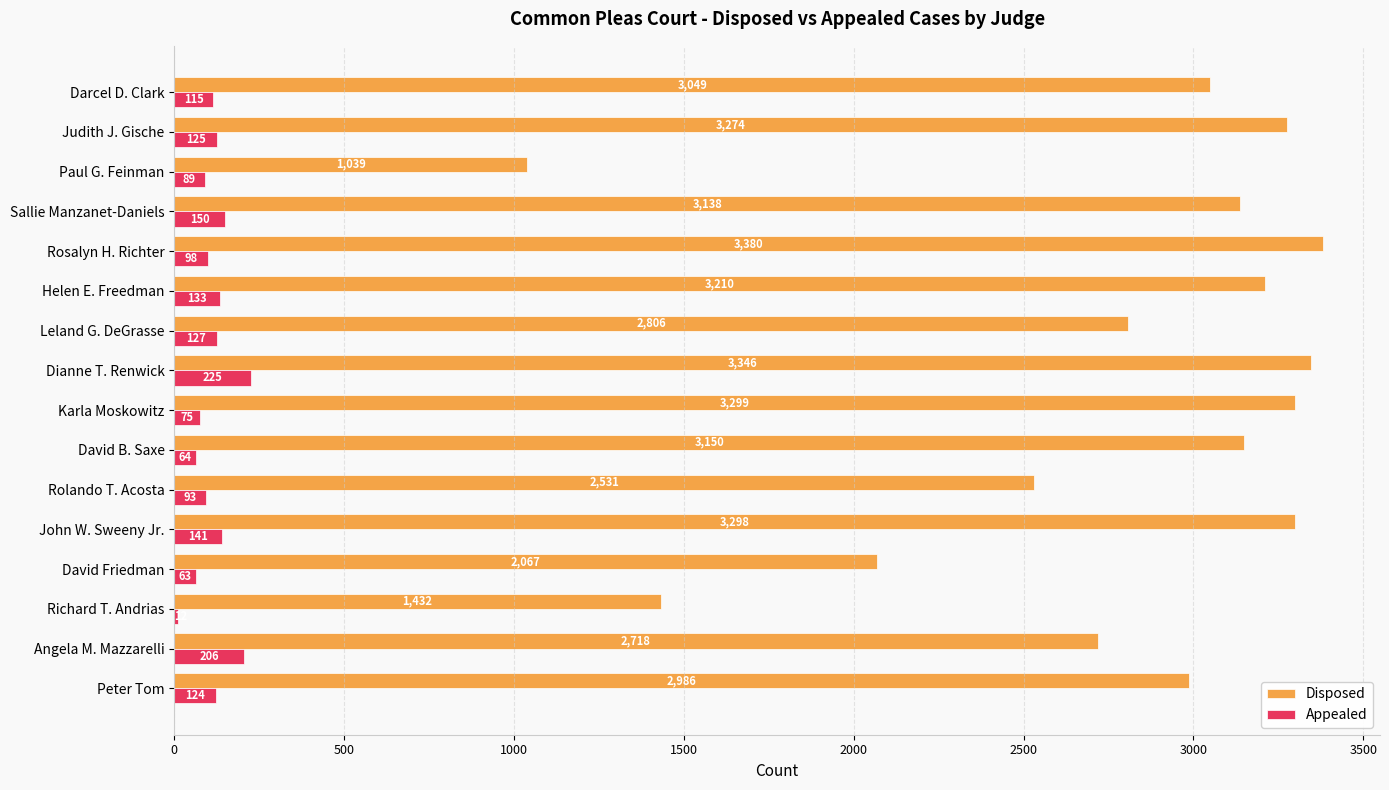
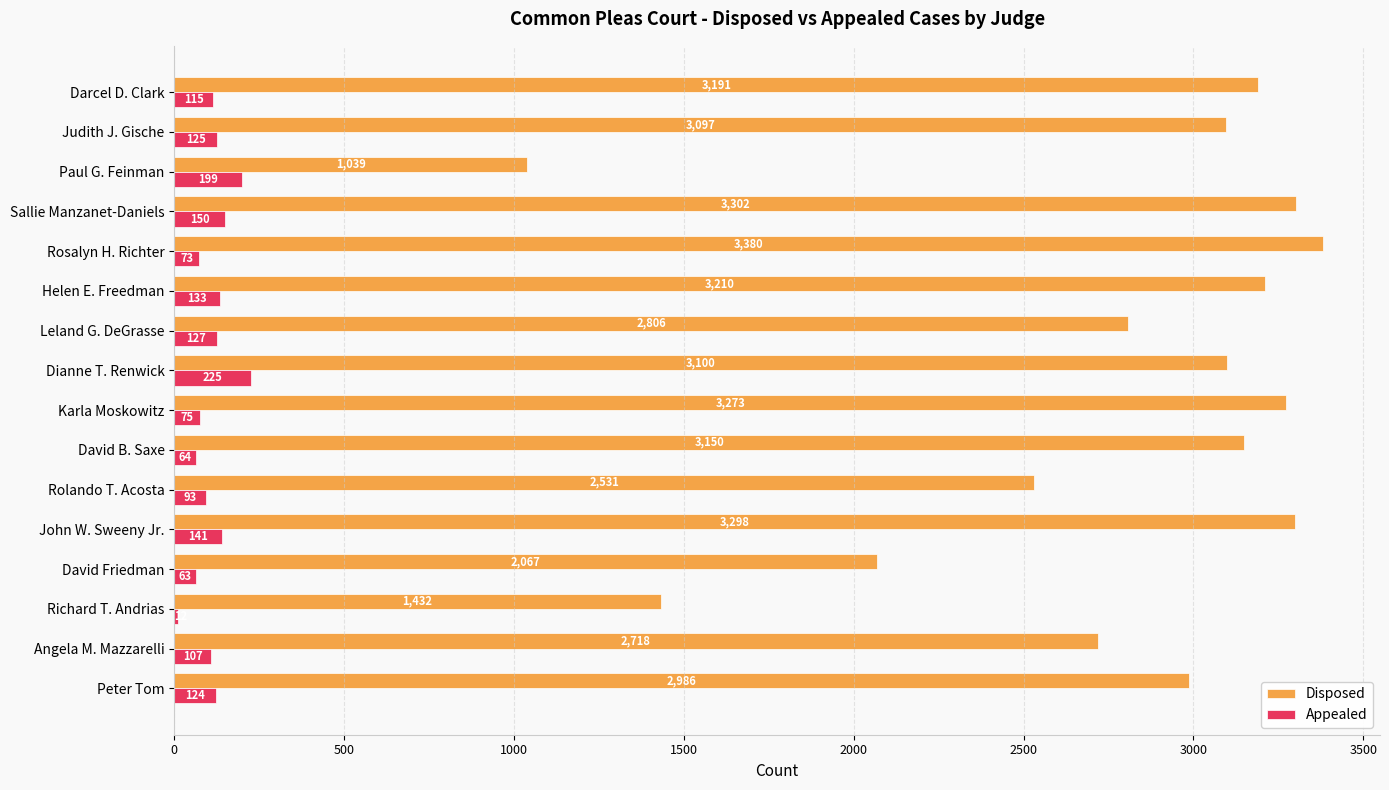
Disposed, Darcel D. Clark: 3,049 -> 3,191
Disposed, Judith J. Gische: 3,274 -> 3,097
Appealed, Paul G. Feinman: 89 -> 199
Disposed, Sallie Manzanet-Daniels: 3,138 -> 3,302
Appealed, Rosalyn H. Richter: 98 -> 73
Disposed, Dianne T. Renwick: 3,346 -> 3,100
Disposed, Karla Moskowitz: 3,299 -> 3,273
Appealed, Angela M. Mazzarelli: 206 -> 107
